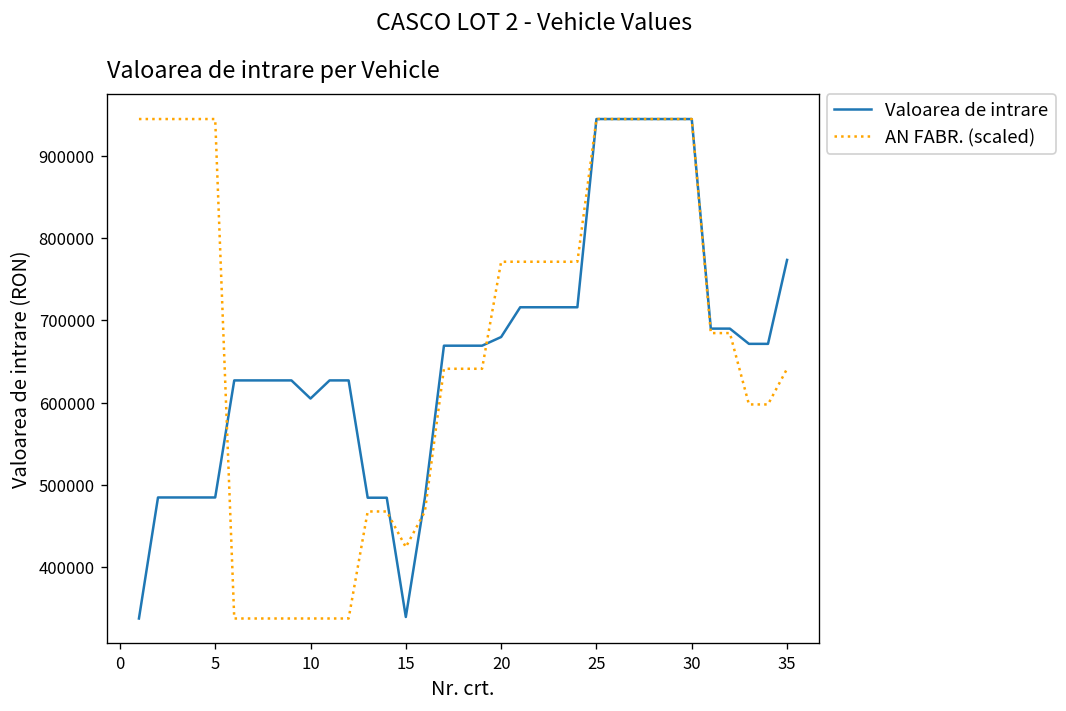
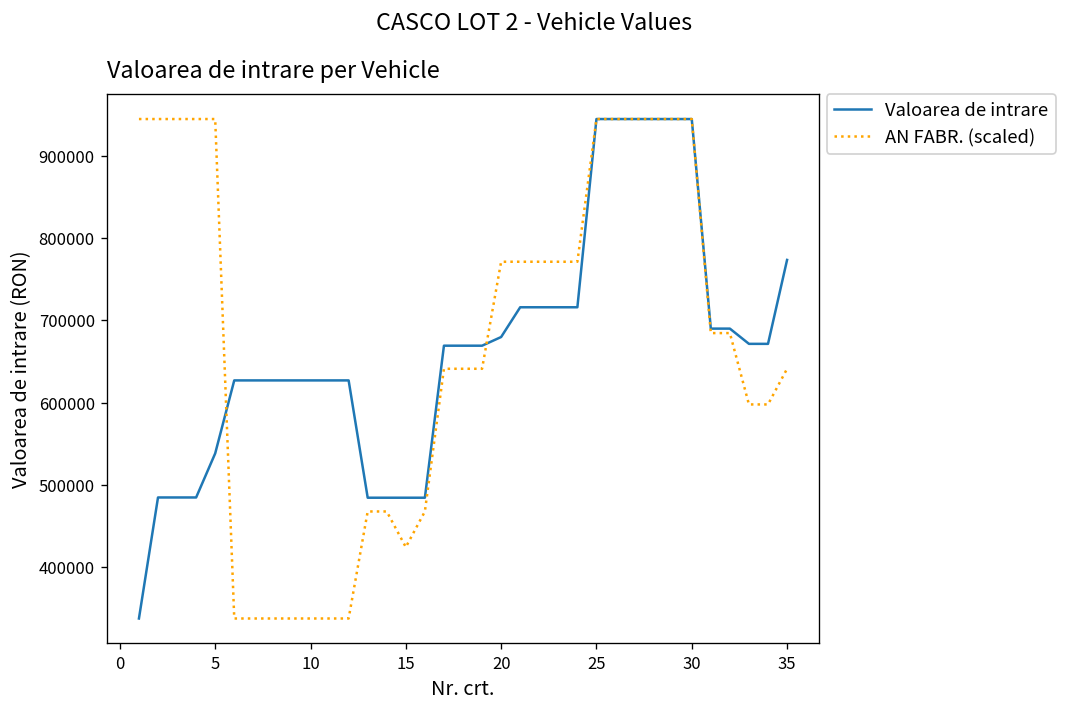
Valoarea de intrare, 5: 480000 -> 540000
Valoarea de intrare, 10: 610000 -> 630000
Valoarea de intrare, 15: 340000 -> 480000
